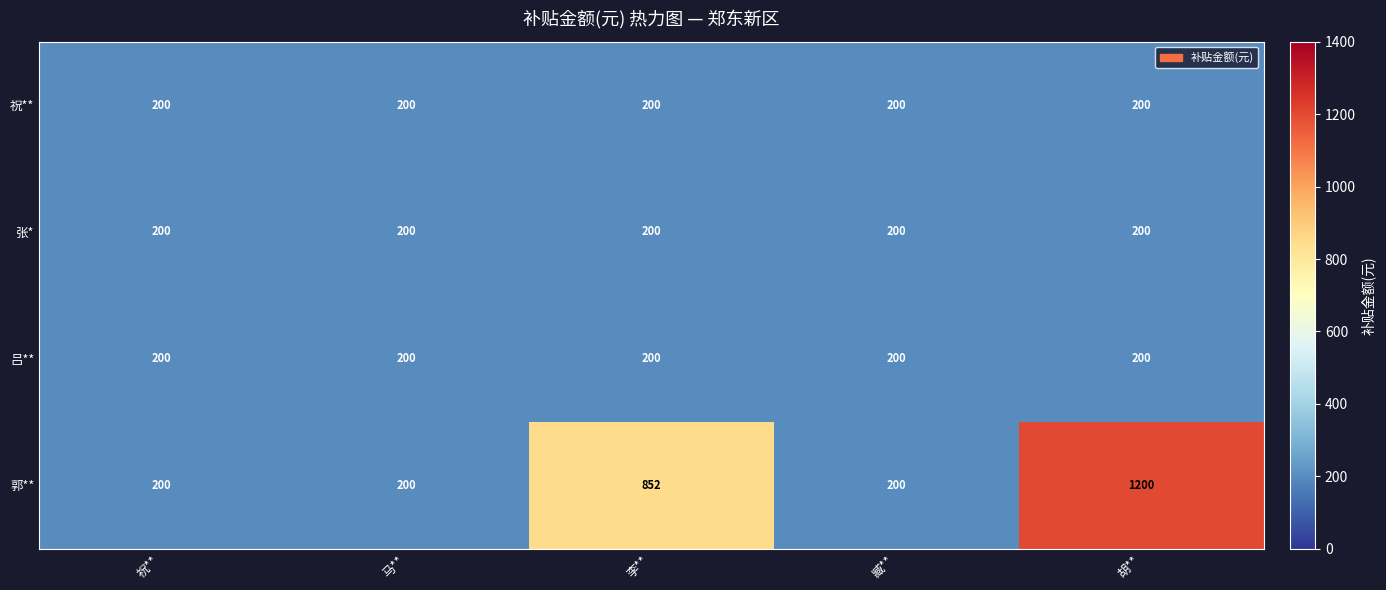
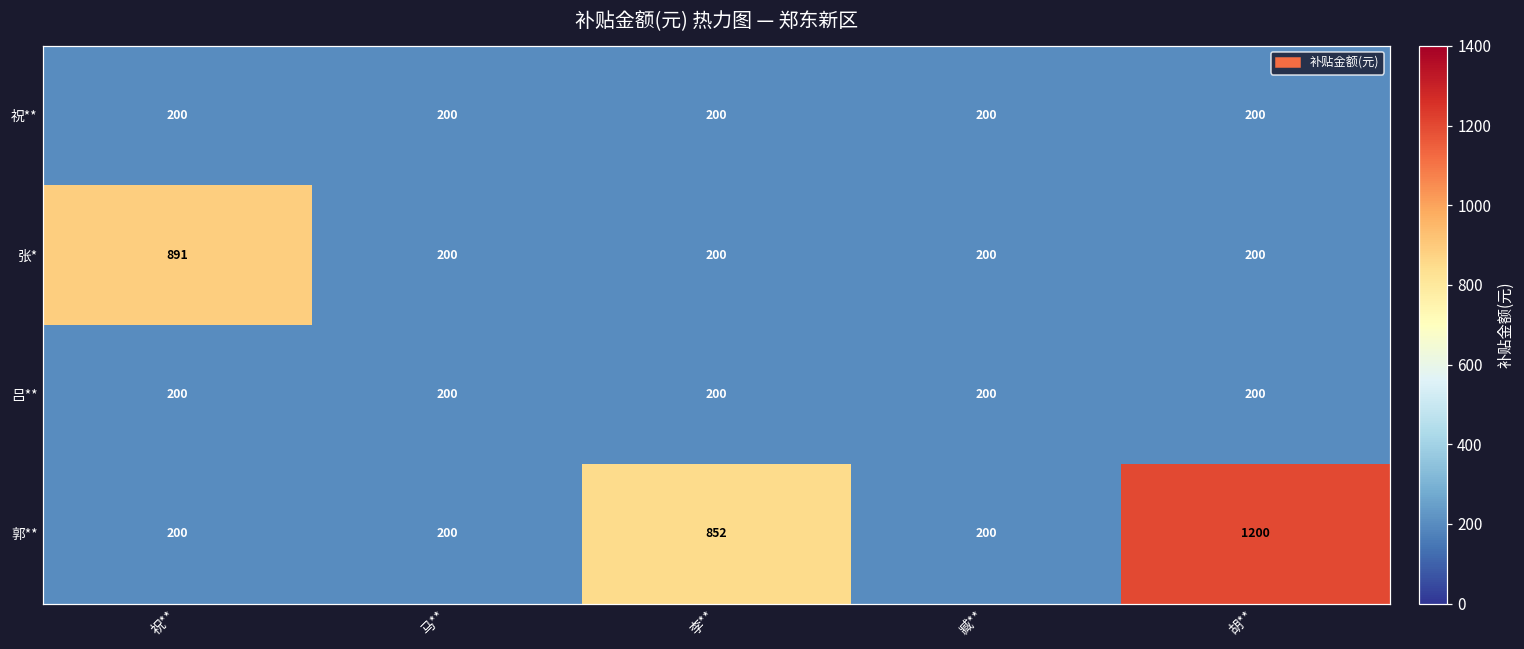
张*, 祝**: 200 -> 891
